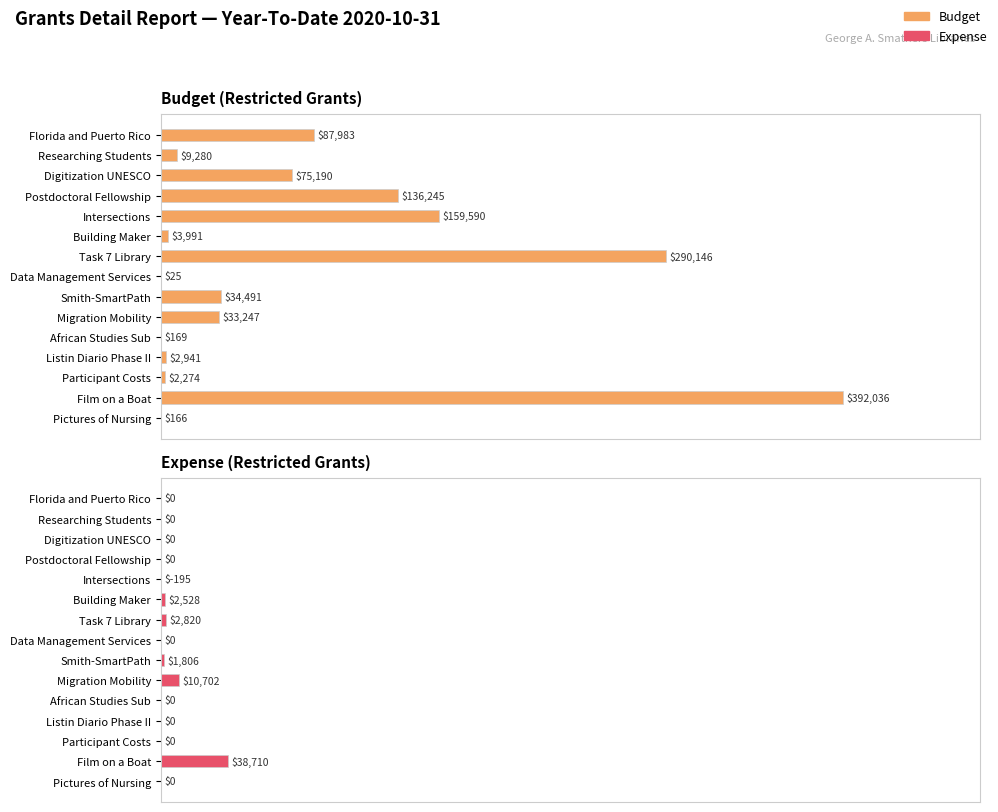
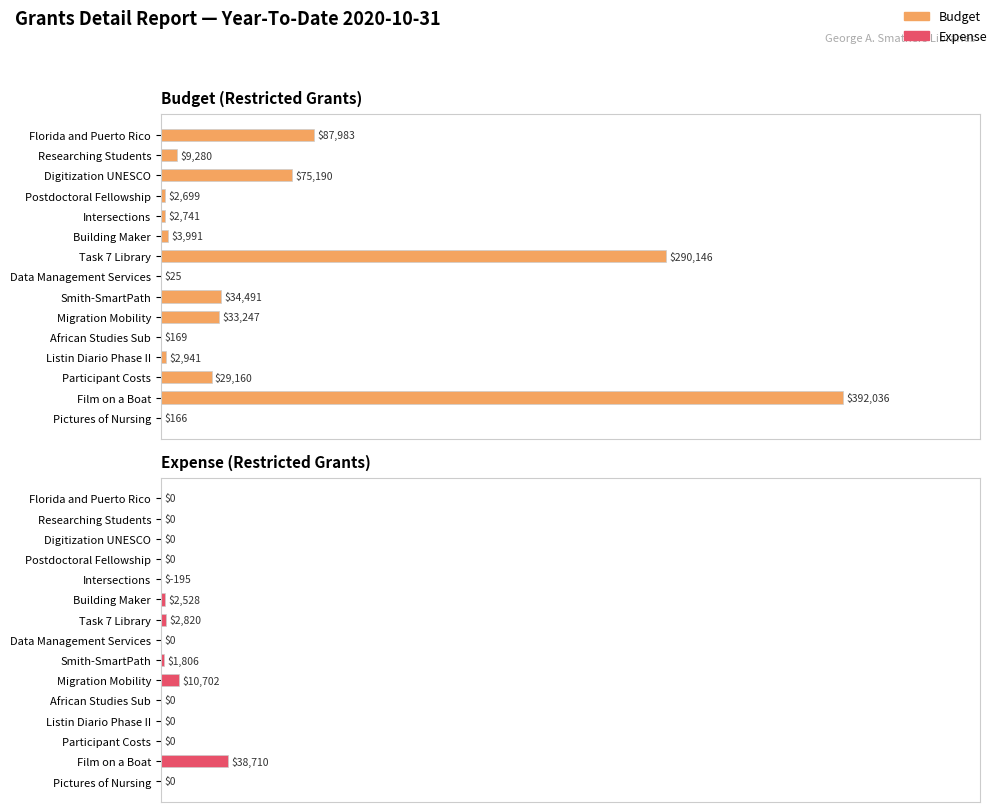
Budget (Restricted Grants), Postdoctoral Fellowship: $136,245 -> $2,699
Budget (Restricted Grants), Intersections: $159,590 -> $2,741
Budget (Restricted Grants), Participant Costs: $2,274 -> $29,160
